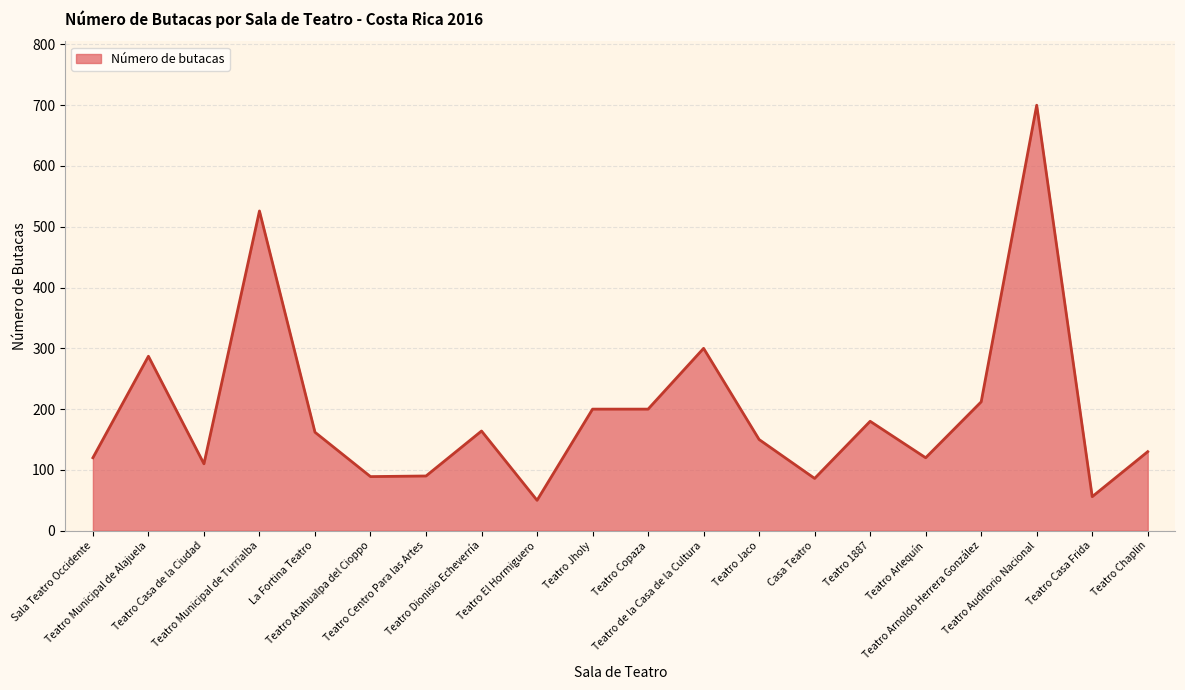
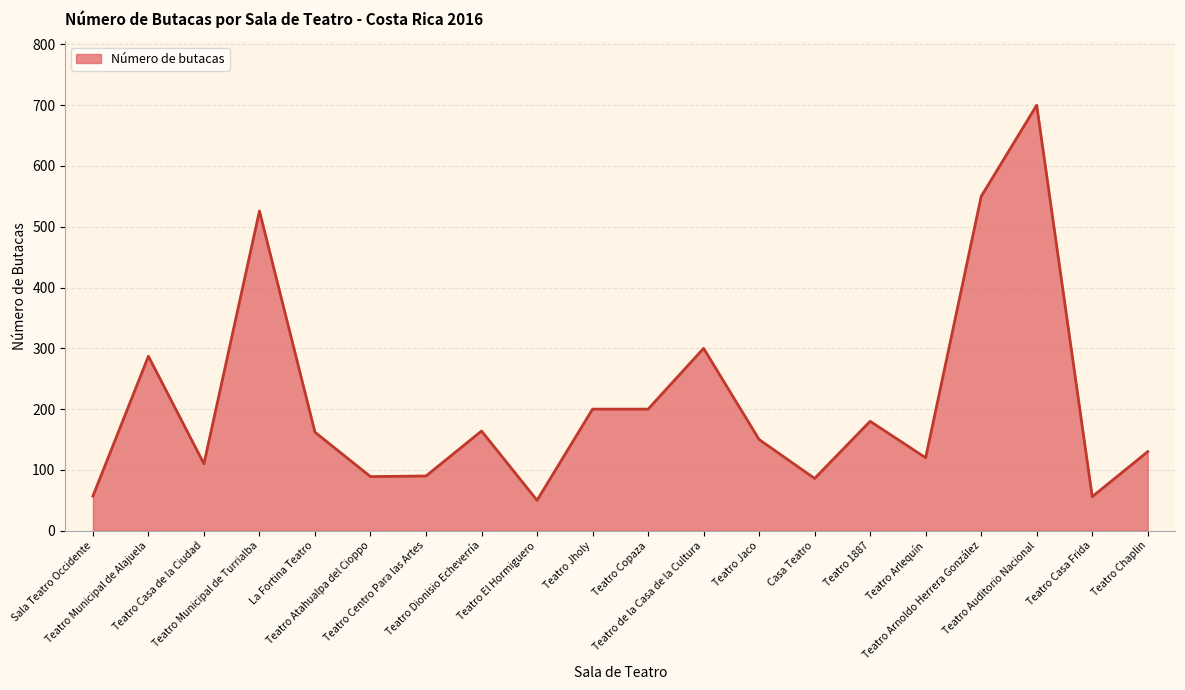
Sala Teatro Occidente: 120 -> 60
Teatro Arnoldo Herrera González: 210 -> 550
